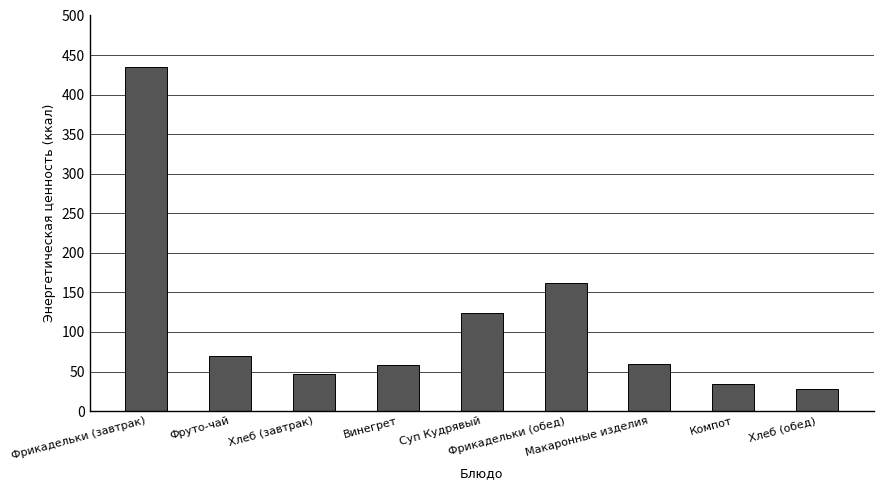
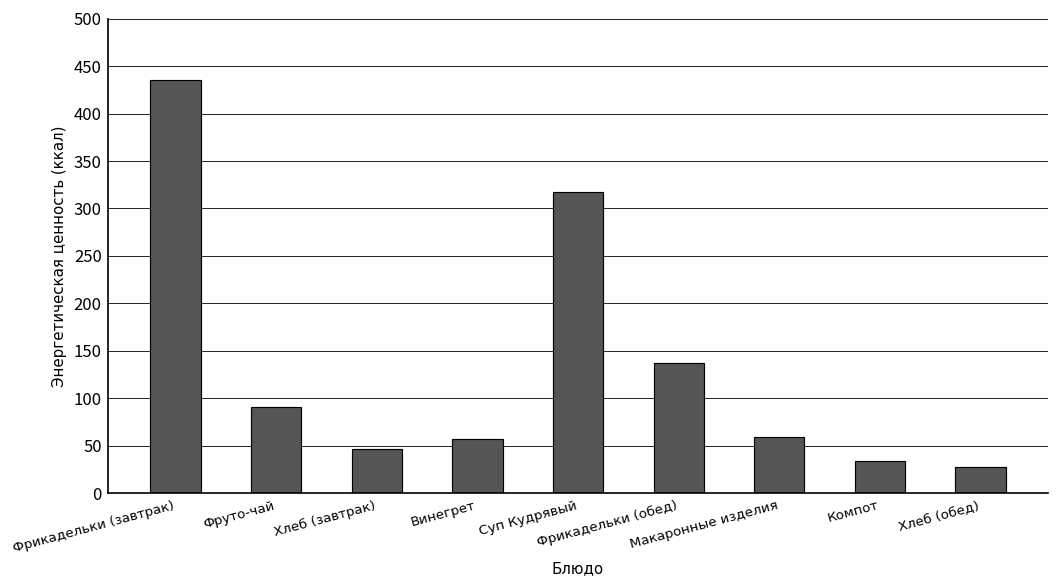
Фруто-чай: 70 -> 90
Суп Кудрявый: 120 -> 320
Фрикадельки (обед): 160 -> 140
